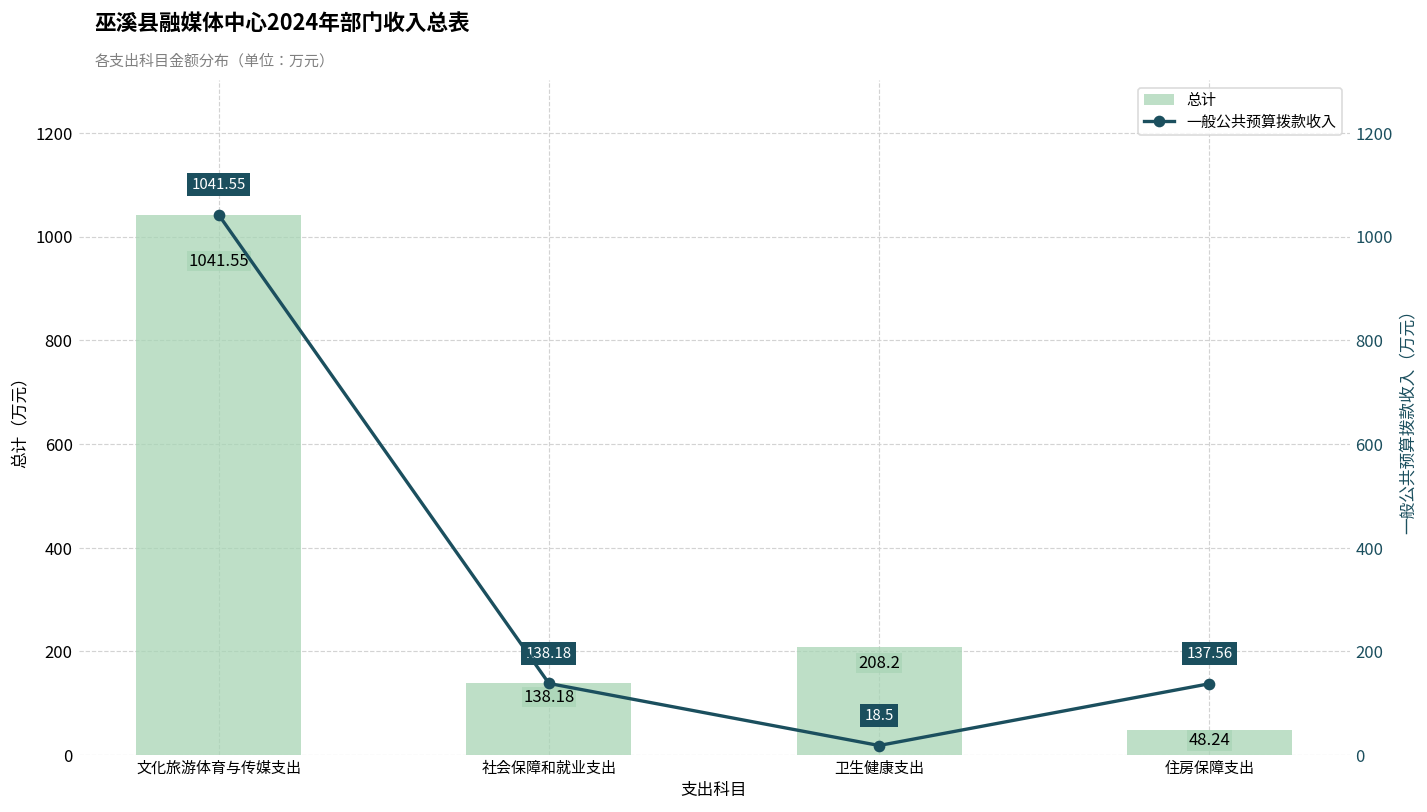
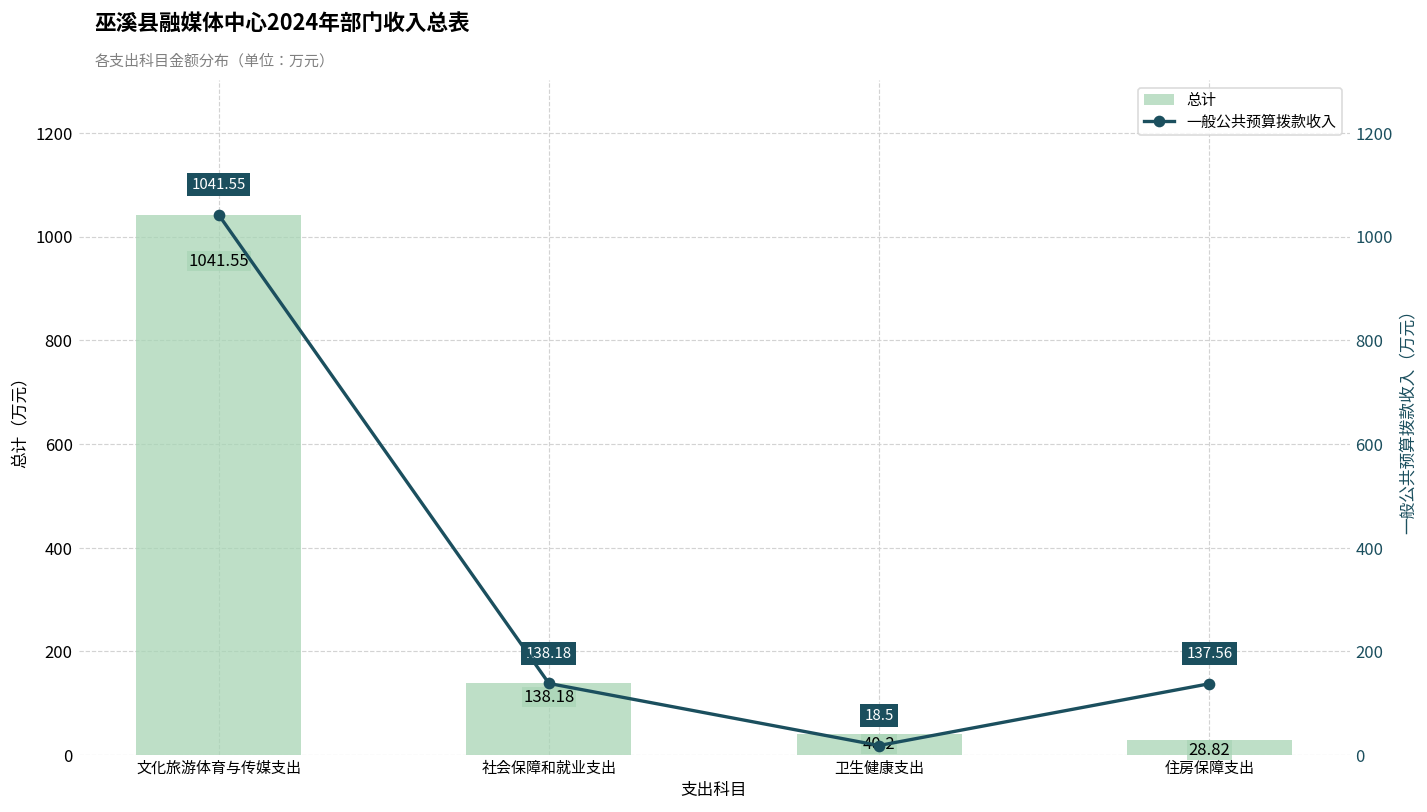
总计, 卫生健康支出: 208.2 -> 40.2
总计, 住房保障支出: 48.24 -> 28.82
